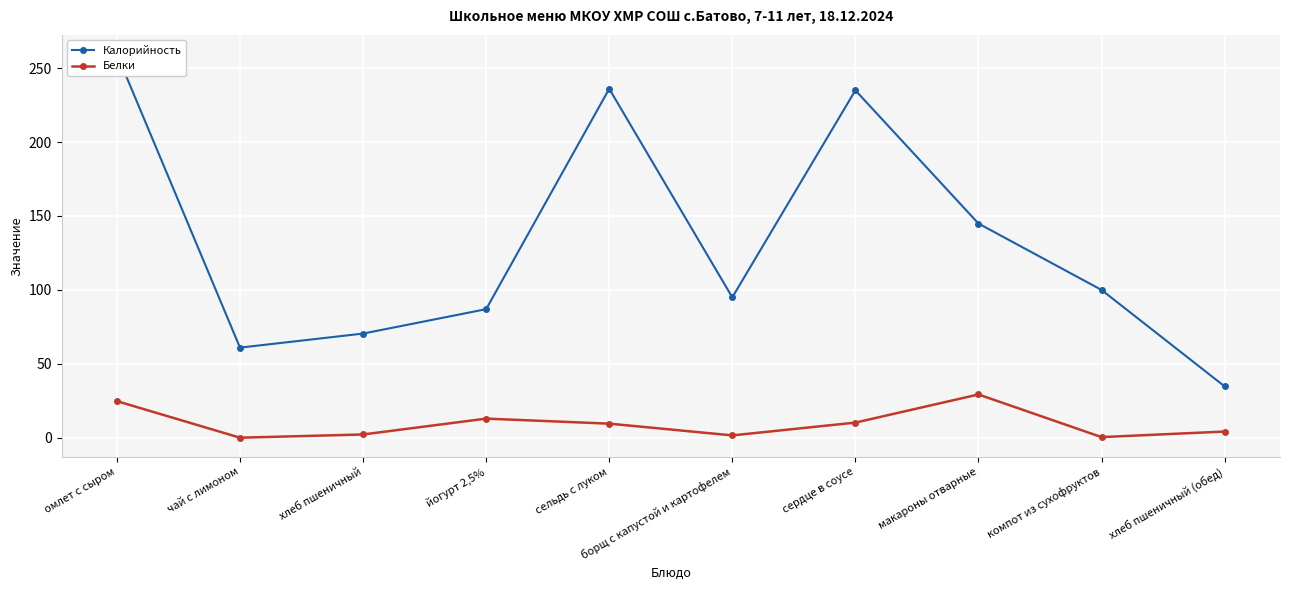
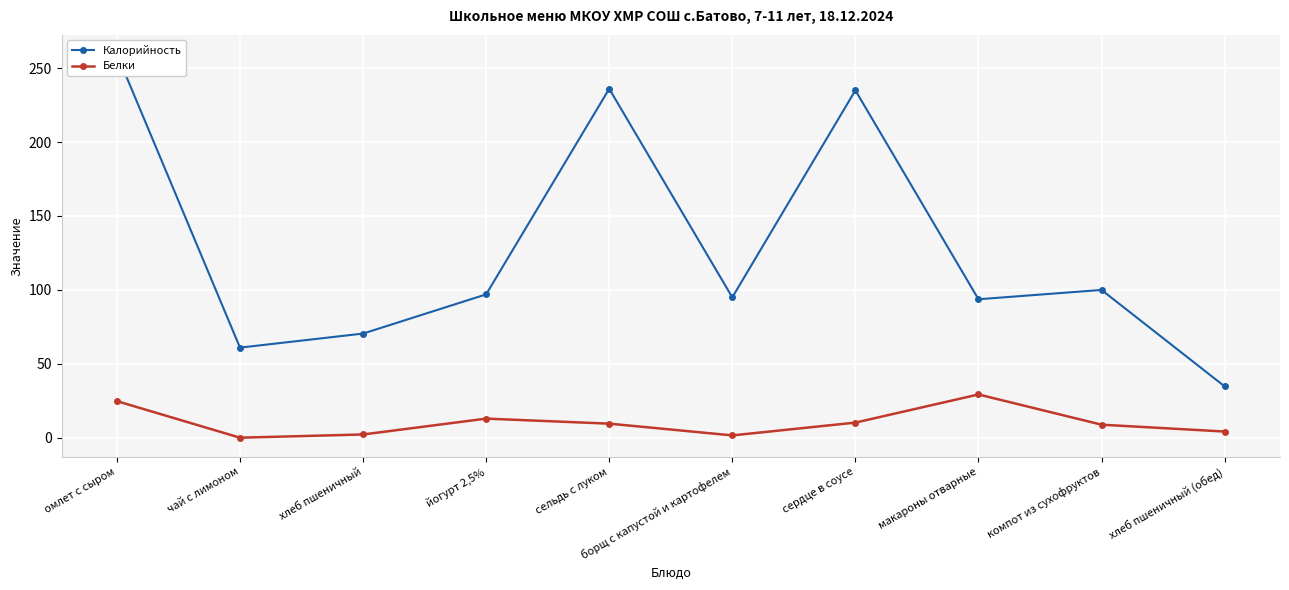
Калорийность, йогурт 2,5%: 87 -> 97
Калорийность, макароны отварные: 145 -> 94
Белки, компот из сухофруктов: 1 -> 9
